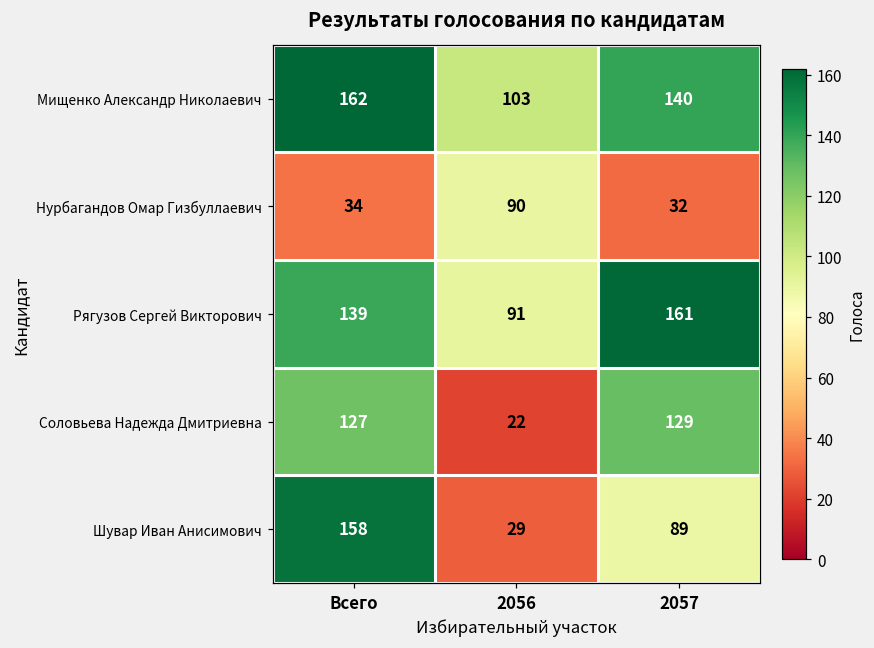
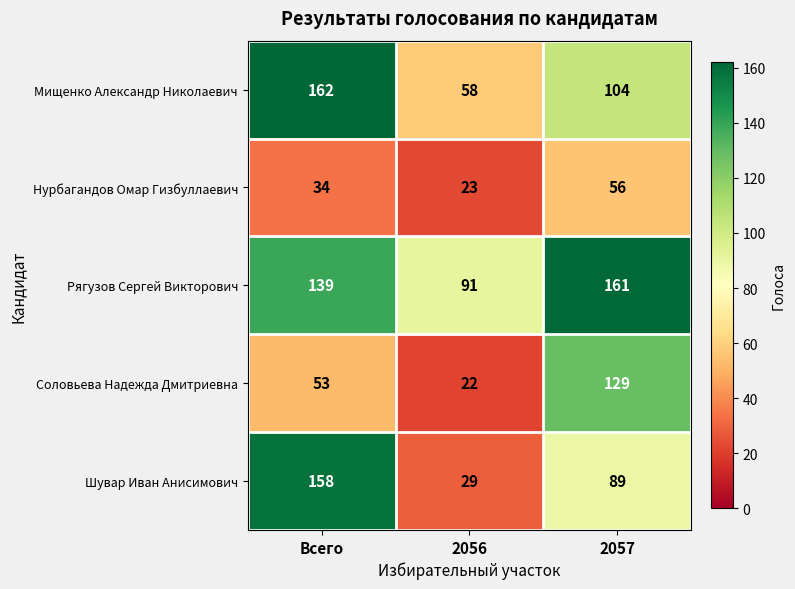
Мищенко Александр Николаевич, 2056: 103 -> 58
Мищенко Александр Николаевич, 2057: 140 -> 104
Нурбагандов Омар Гизбуллаевич, 2056: 90 -> 23
Нурбагандов Омар Гизбуллаевич, 2057: 32 -> 56
Соловьева Надежда Дмитриевна, Всего: 127 -> 53
